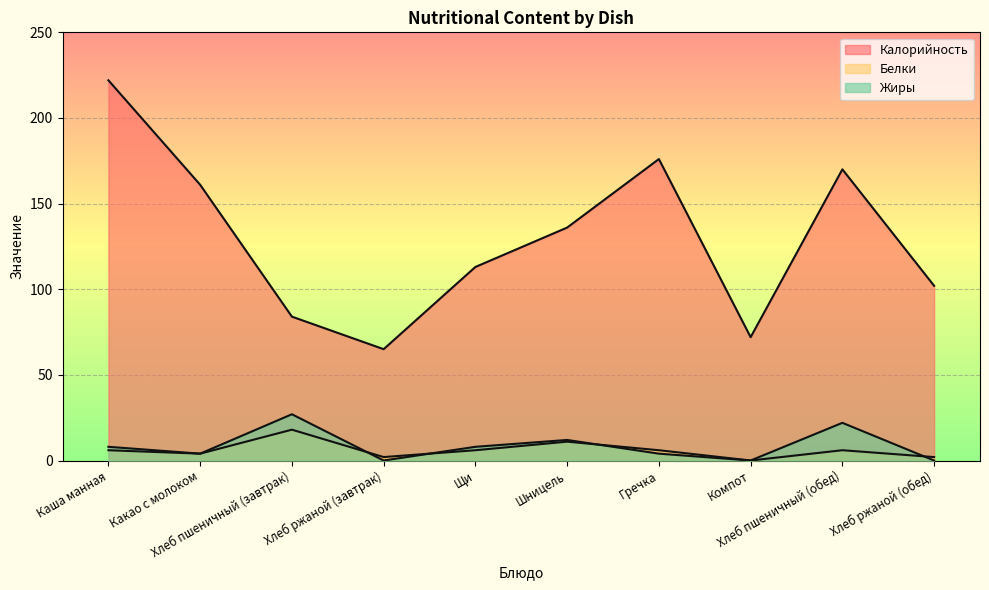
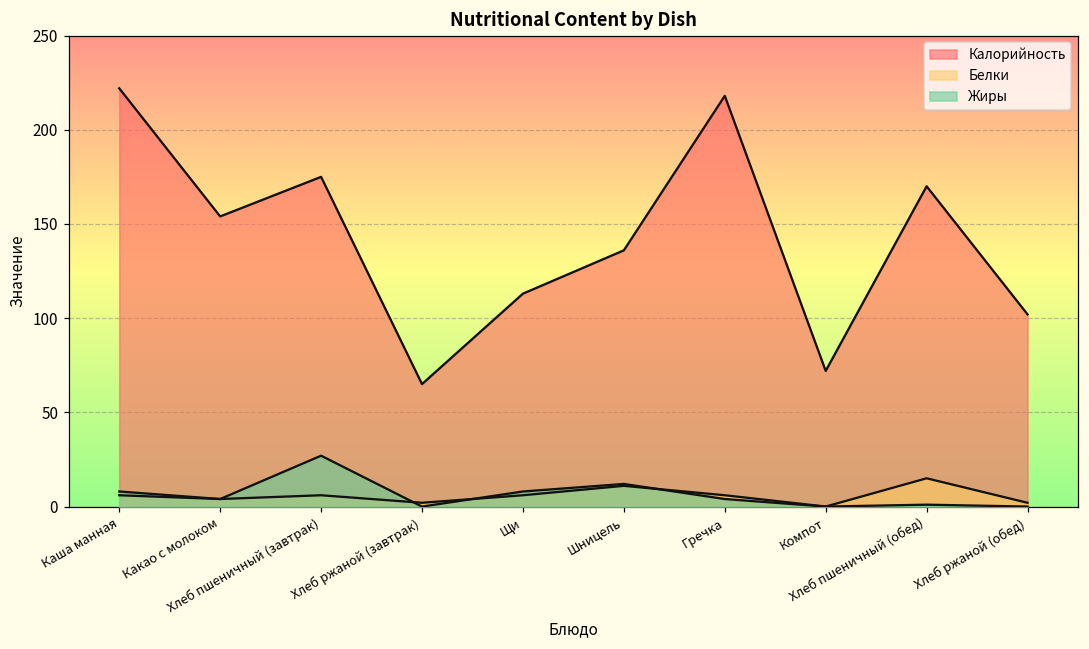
Калорийность, Какао с молоком: 161 -> 154
Калорийность, Хлеб пшеничный (завтрак): 84 -> 175
Белки, Хлеб пшеничный (завтрак): 18 -> 6
Калорийность, Гречка: 176 -> 218
Белки, Хлеб пшеничный (обед): 6 -> 15
Жиры, Хлеб пшеничный (обед): 22 -> 1
